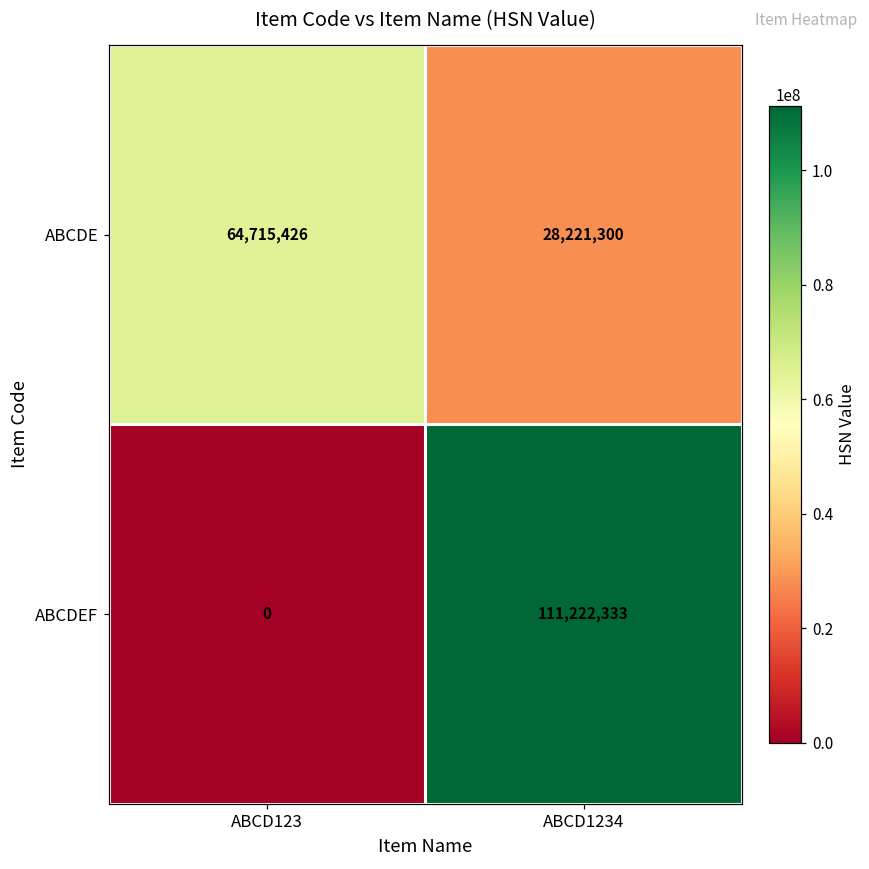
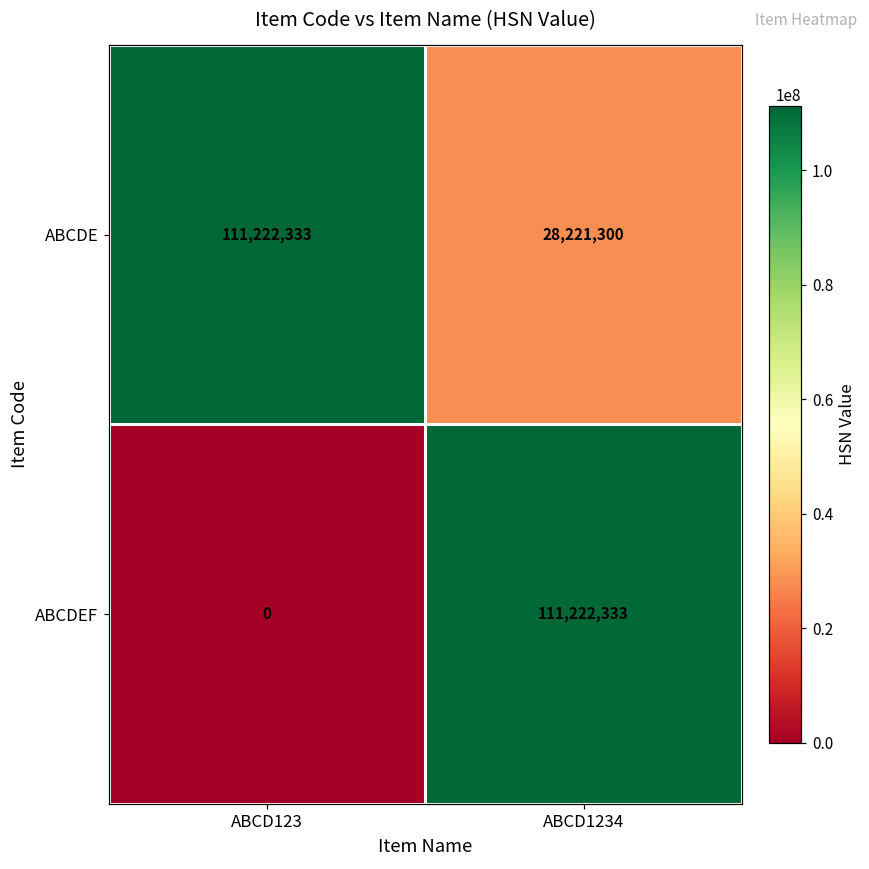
ABCDE, ABCD123: 64,715,426 -> 111,222,333
